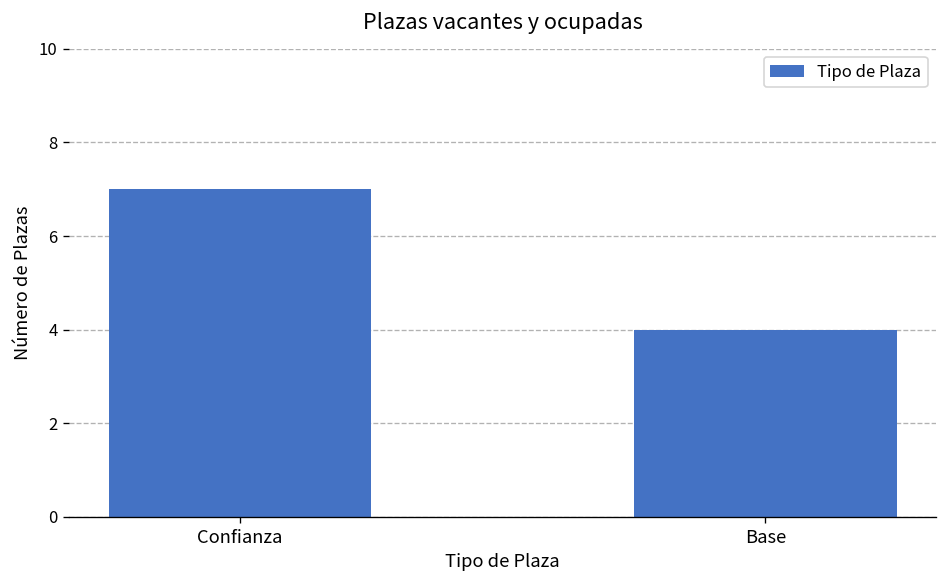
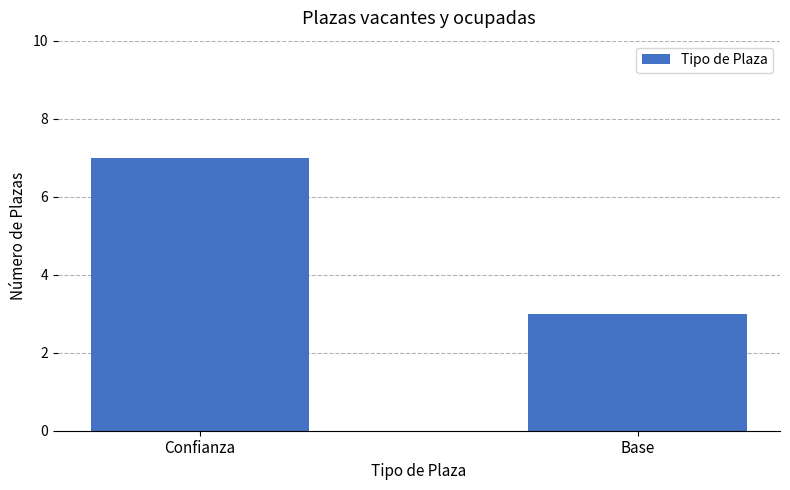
Base: 4 -> 3
